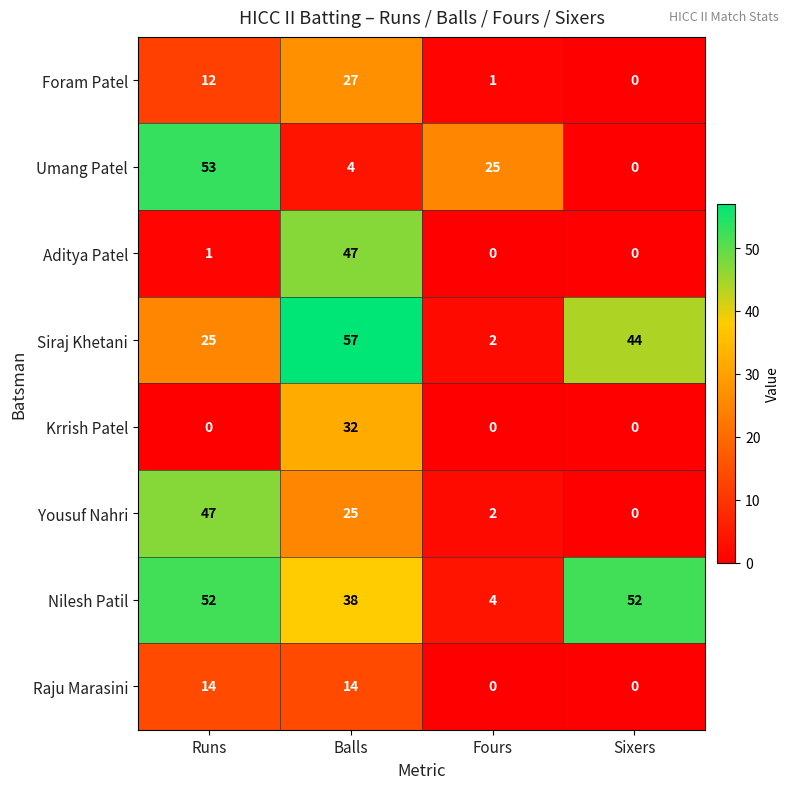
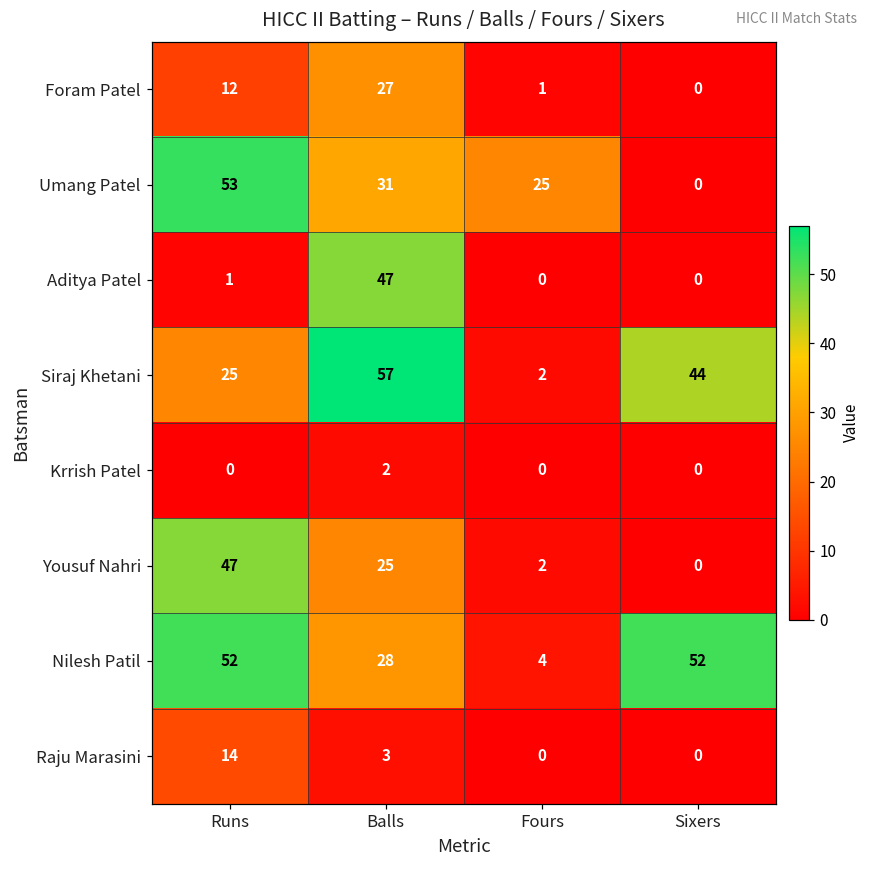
Umang Patel, Balls: 4 -> 31
Krrish Patel, Balls: 32 -> 2
Nilesh Patil, Balls: 38 -> 28
Raju Marasini, Balls: 14 -> 3
